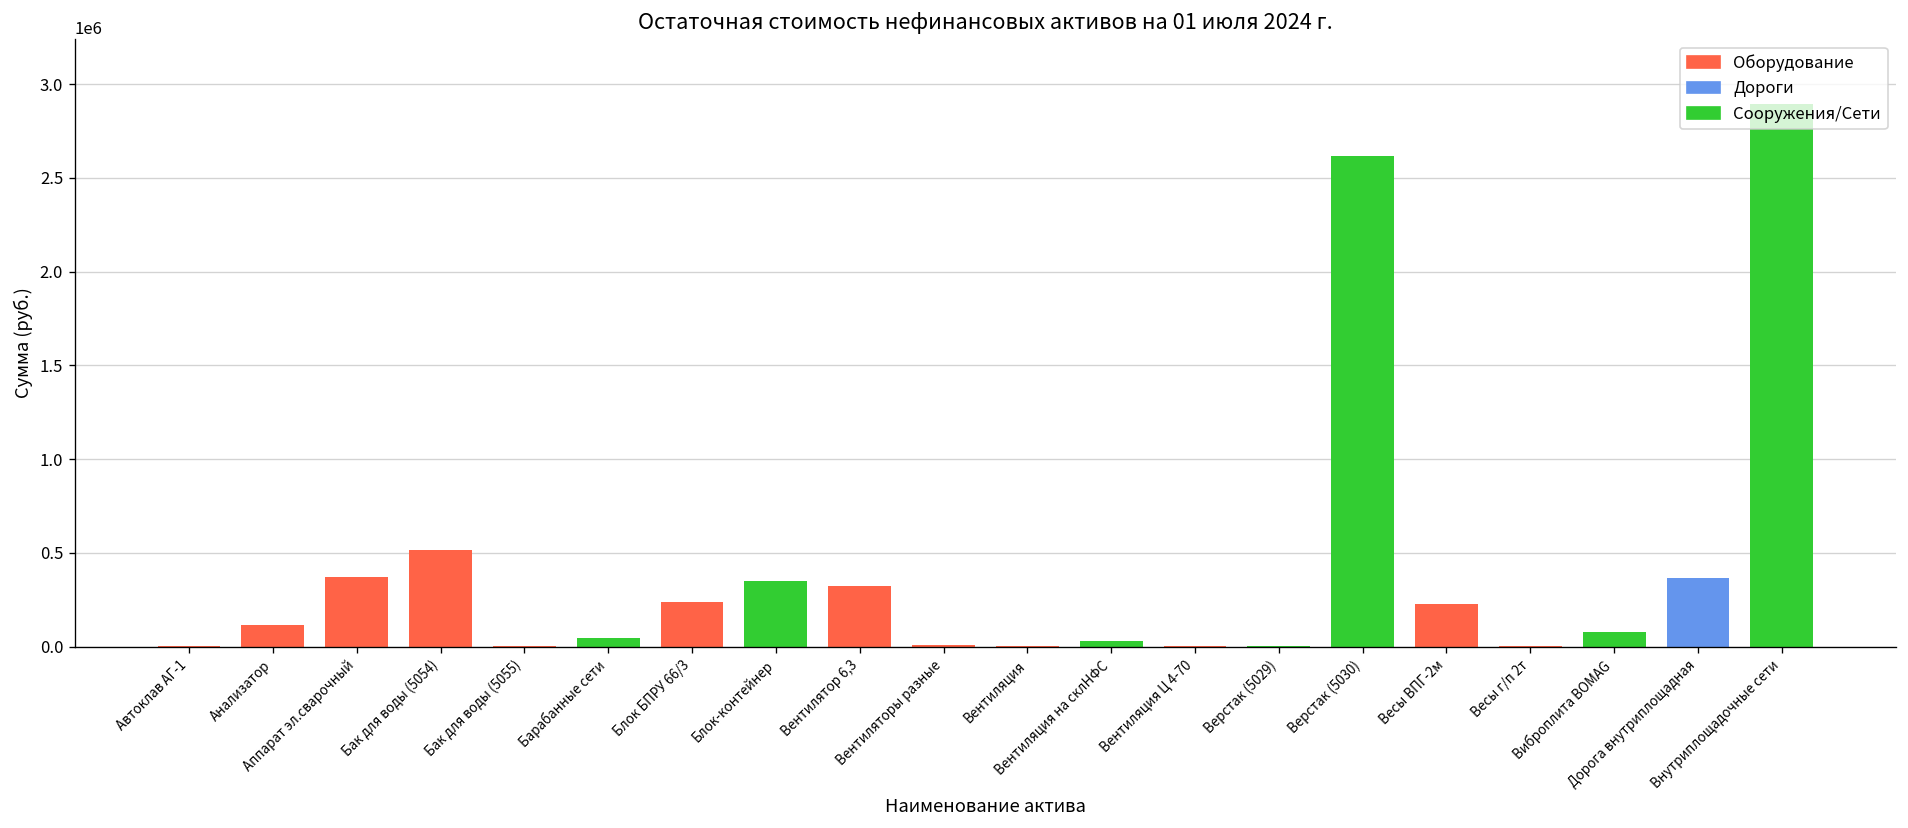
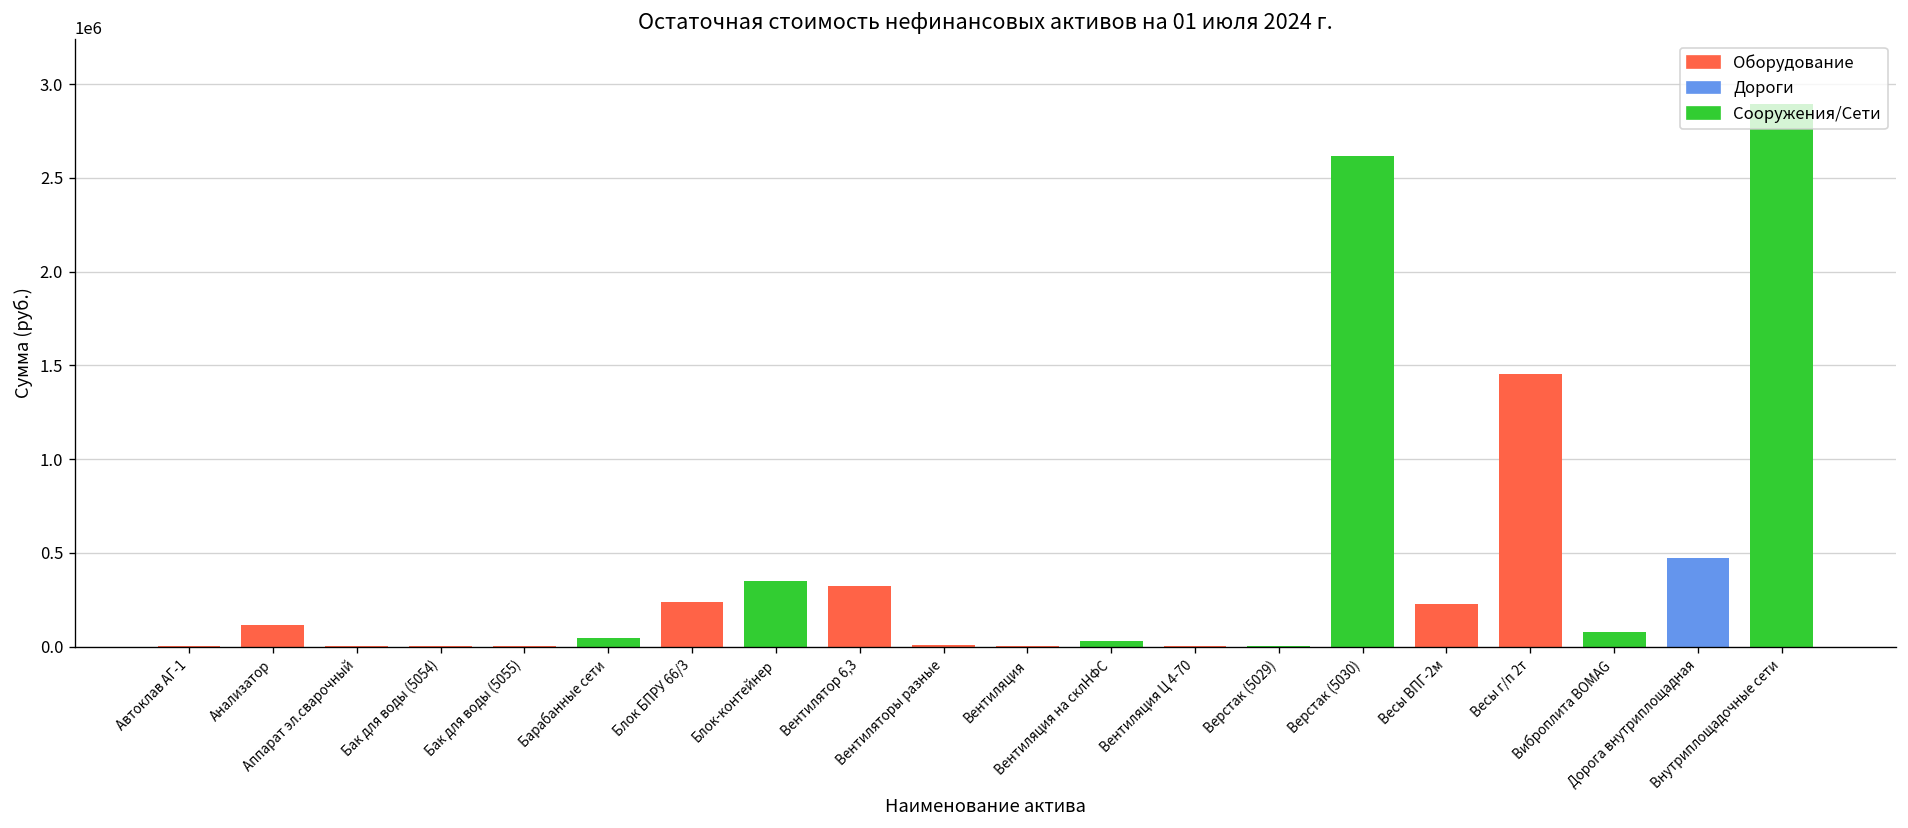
Аппарат эл.сварочный: 370000 -> 0
Бак для воды (5054): 520000 -> 0
Весы г/п 2т: 0 -> 1450000
Дорога внутриплощадная: 370000 -> 470000
